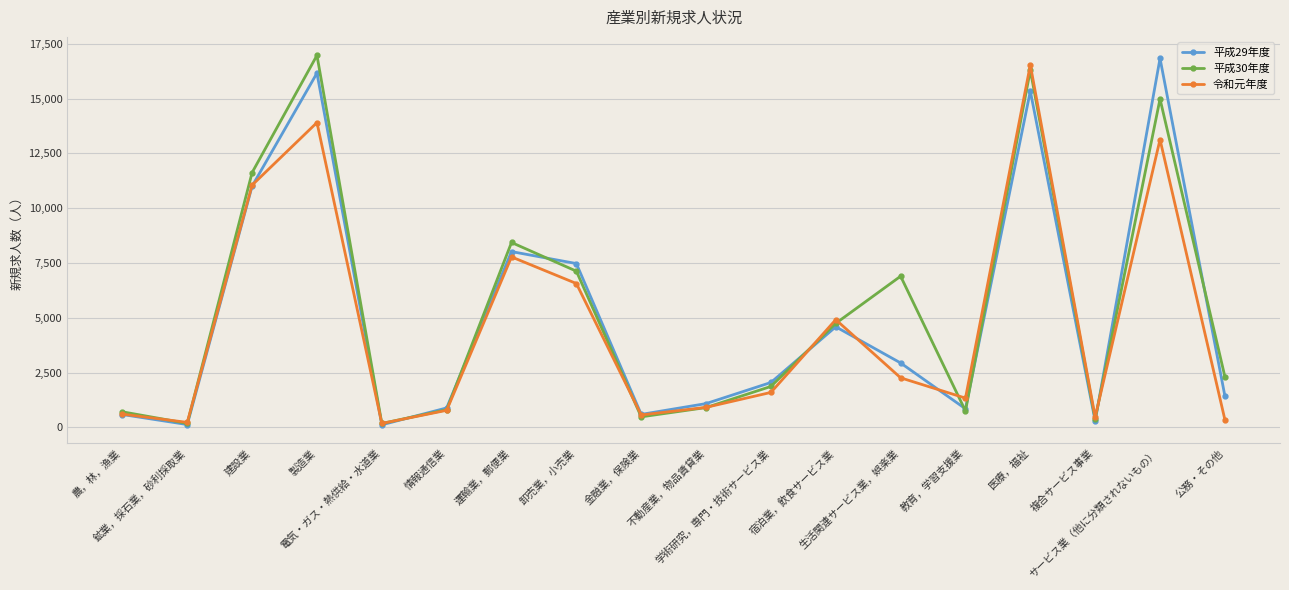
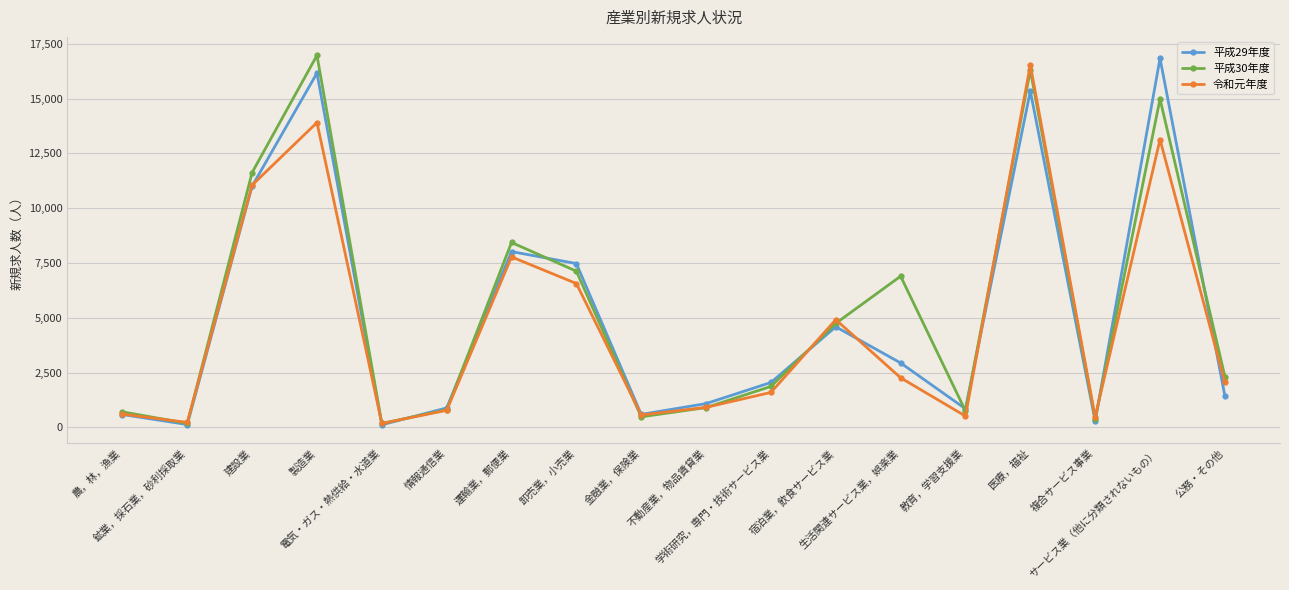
令和元年度, 教育，学習支援業: 1,300 -> 500
令和元年度, 公務・その他: 400 -> 2,000
